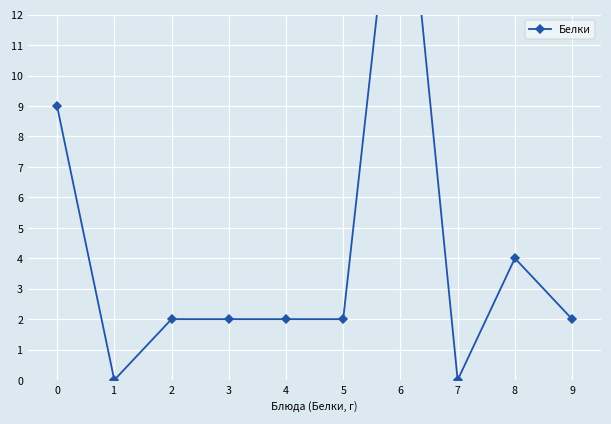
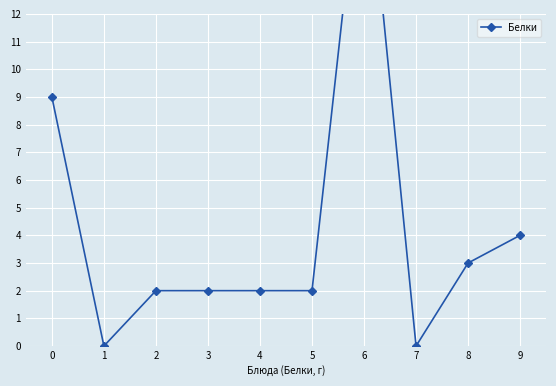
8: 4 -> 3
9: 2 -> 4
